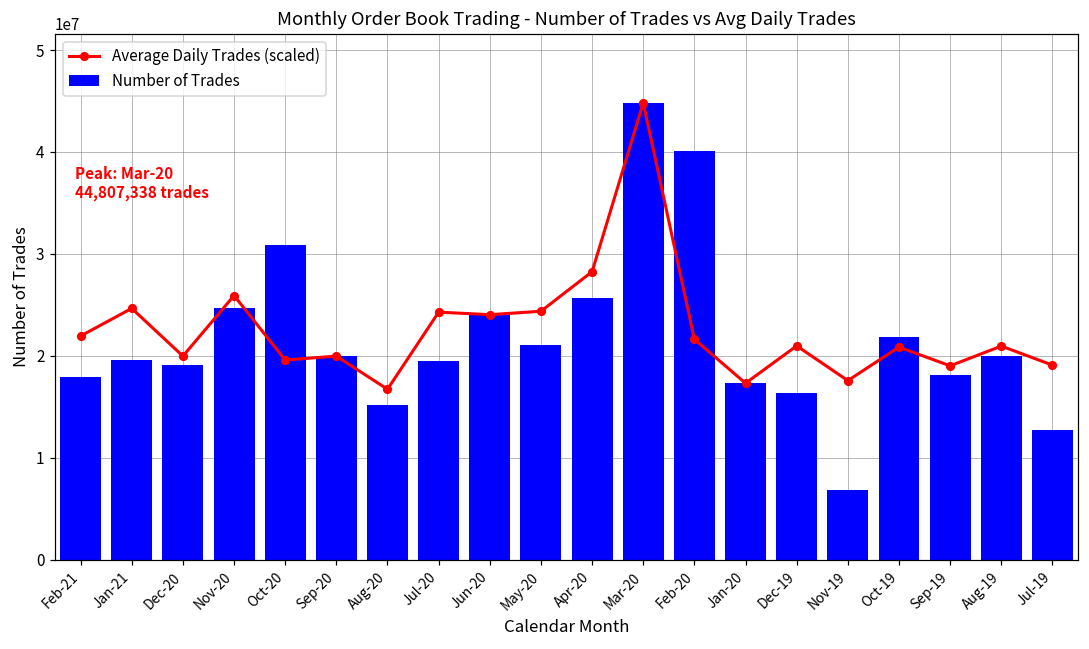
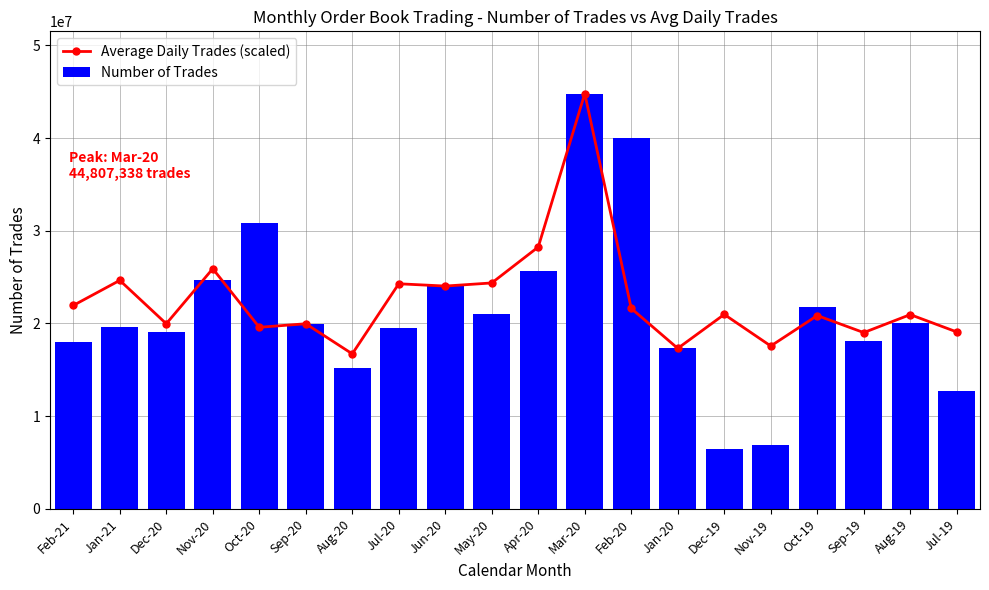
Number of Trades, Dec-19: 16000000 -> 6000000
